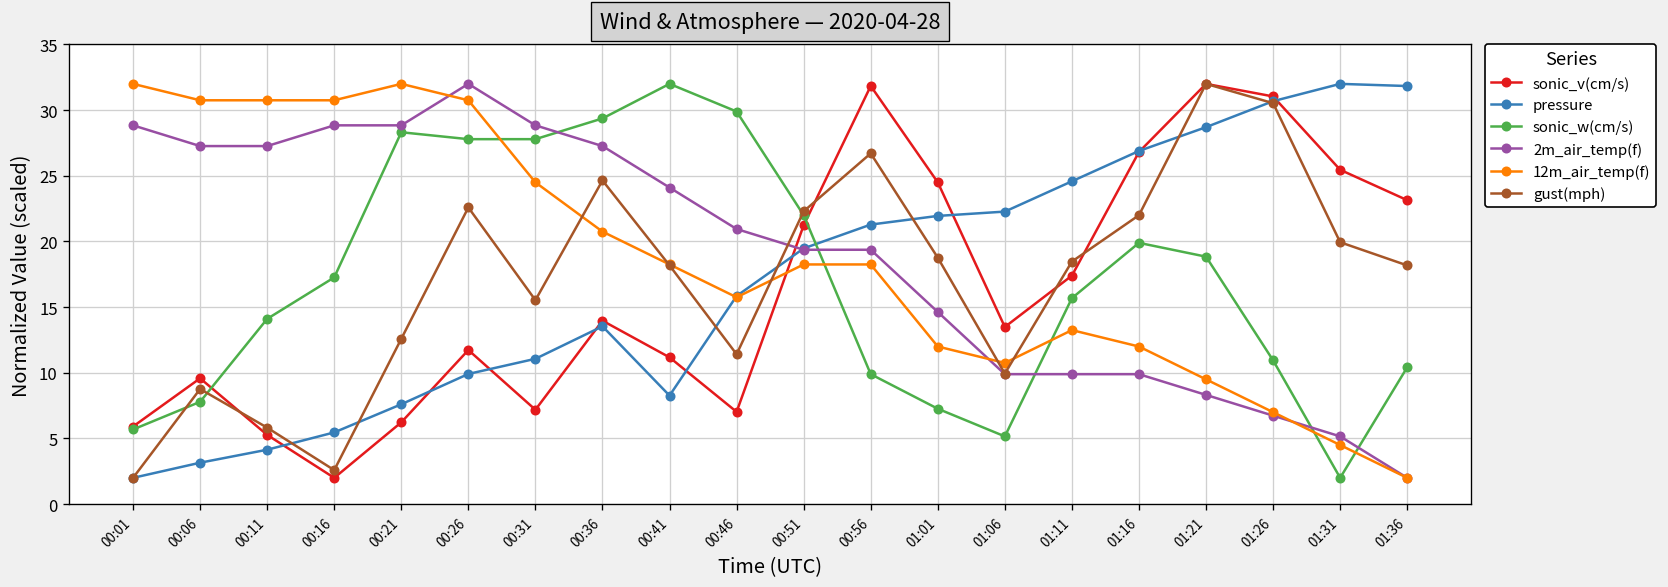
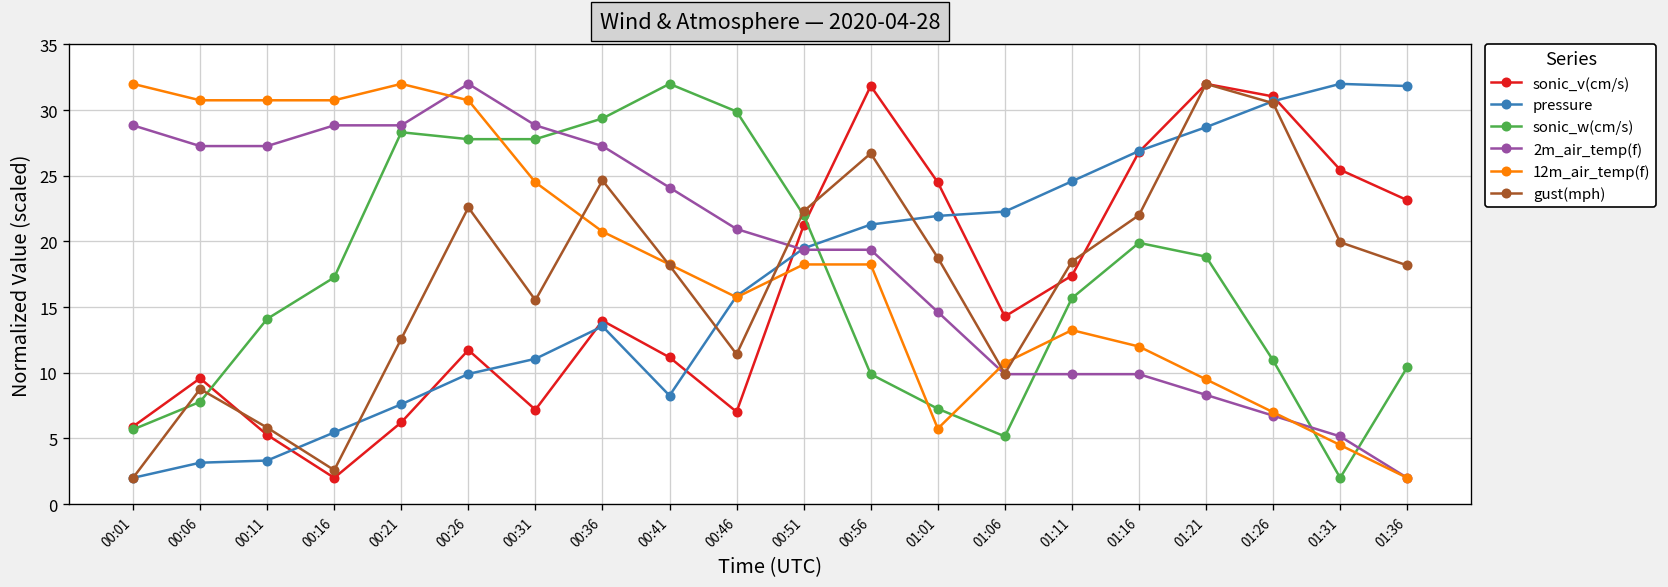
pressure, 00:11: 4.1 -> 3.3
12m_air_temp(f), 01:01: 12.0 -> 5.7
sonic_v(cm/s), 01:06: 13.5 -> 14.3
